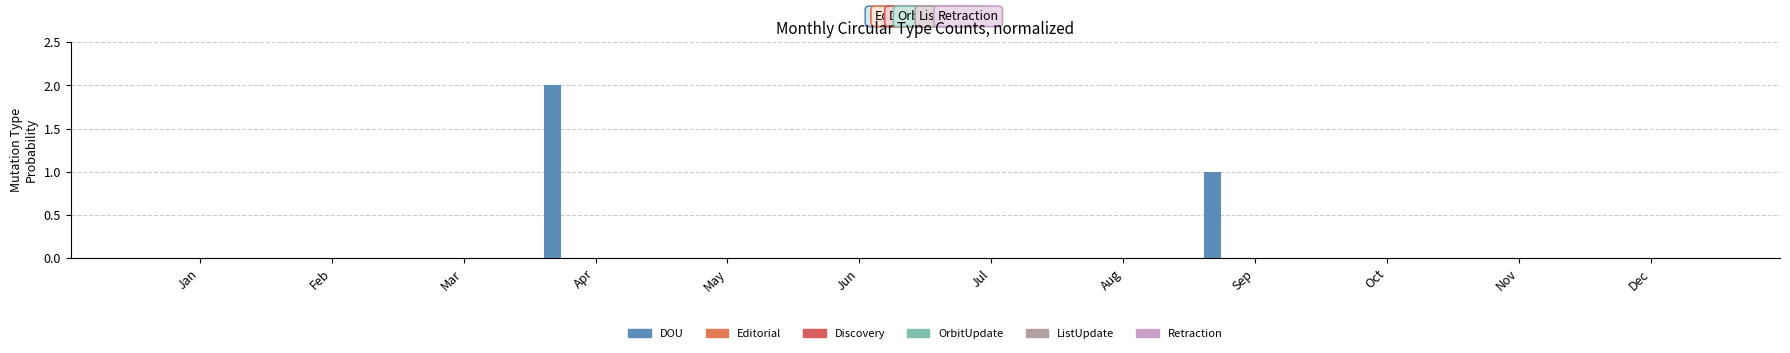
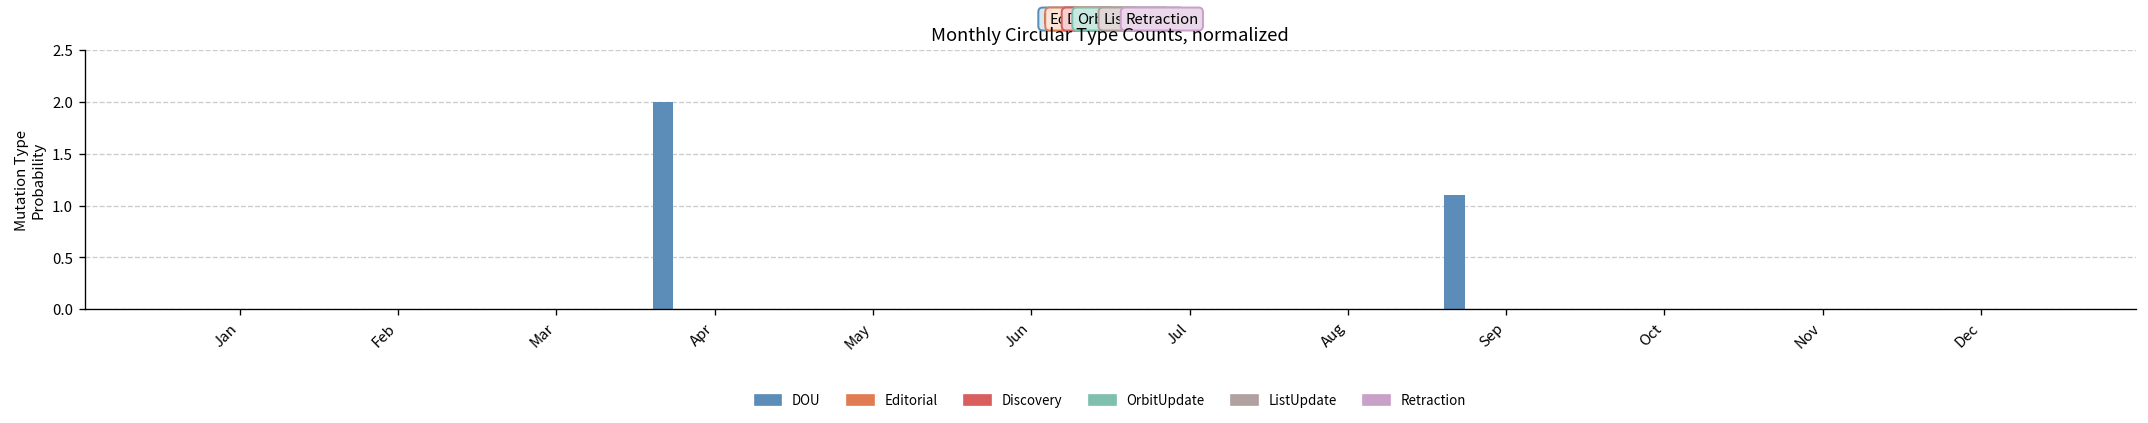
DOU, Sep: 1.0 -> 1.1
